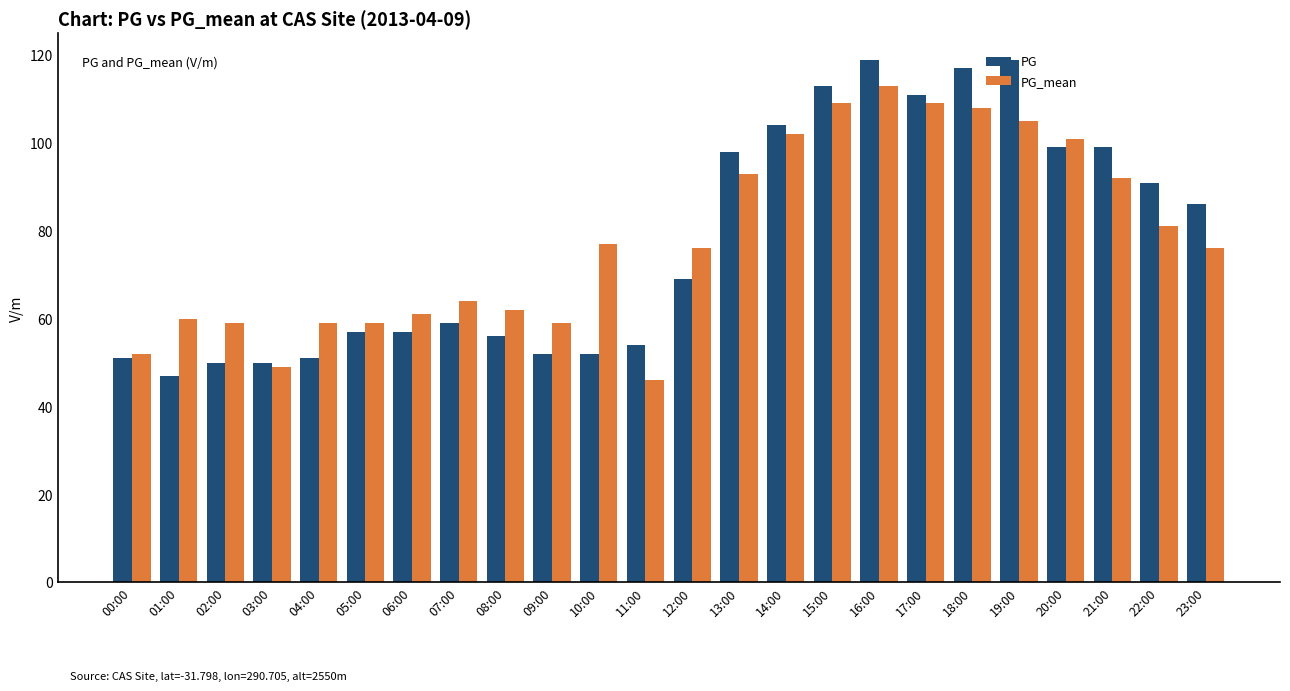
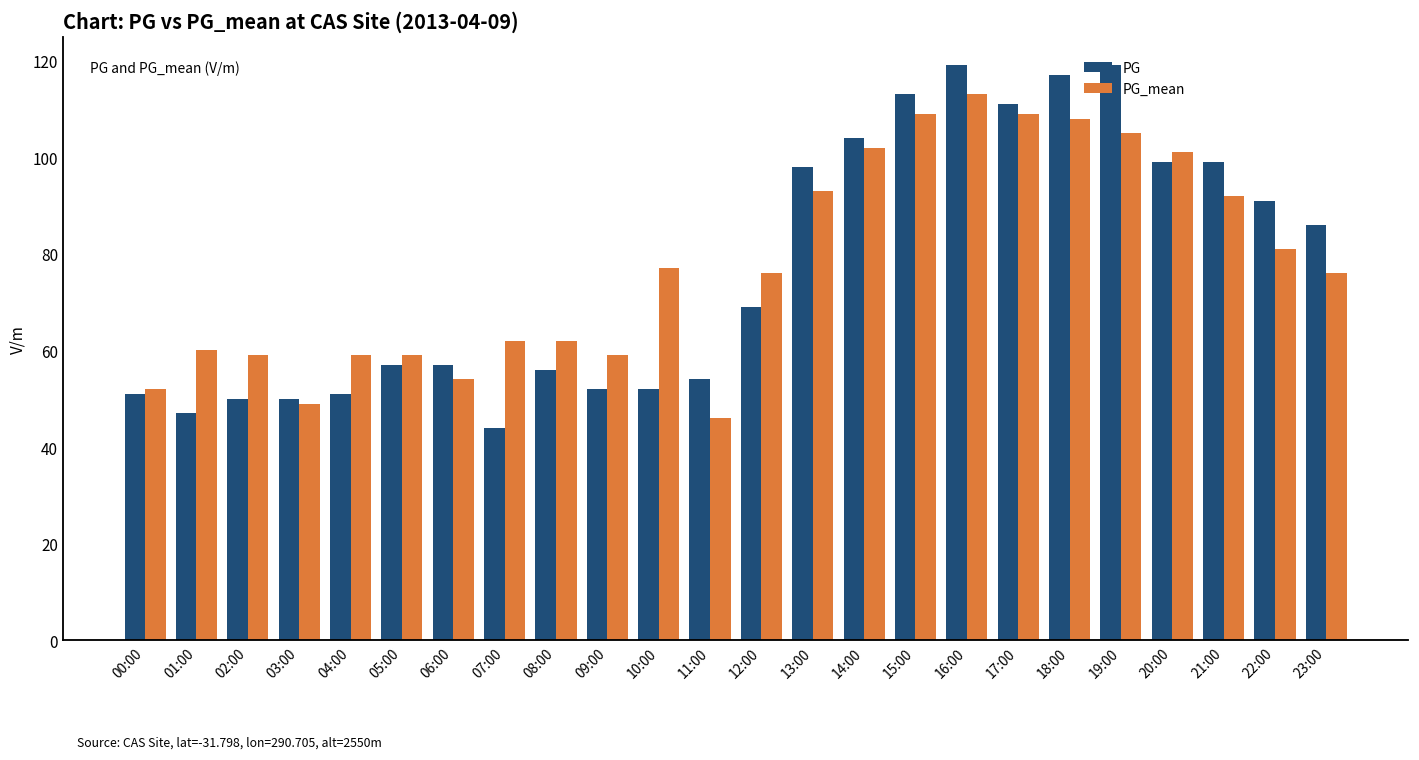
PG_mean, 06:00: 61 -> 54
PG, 07:00: 59 -> 44
PG_mean, 07:00: 64 -> 62
